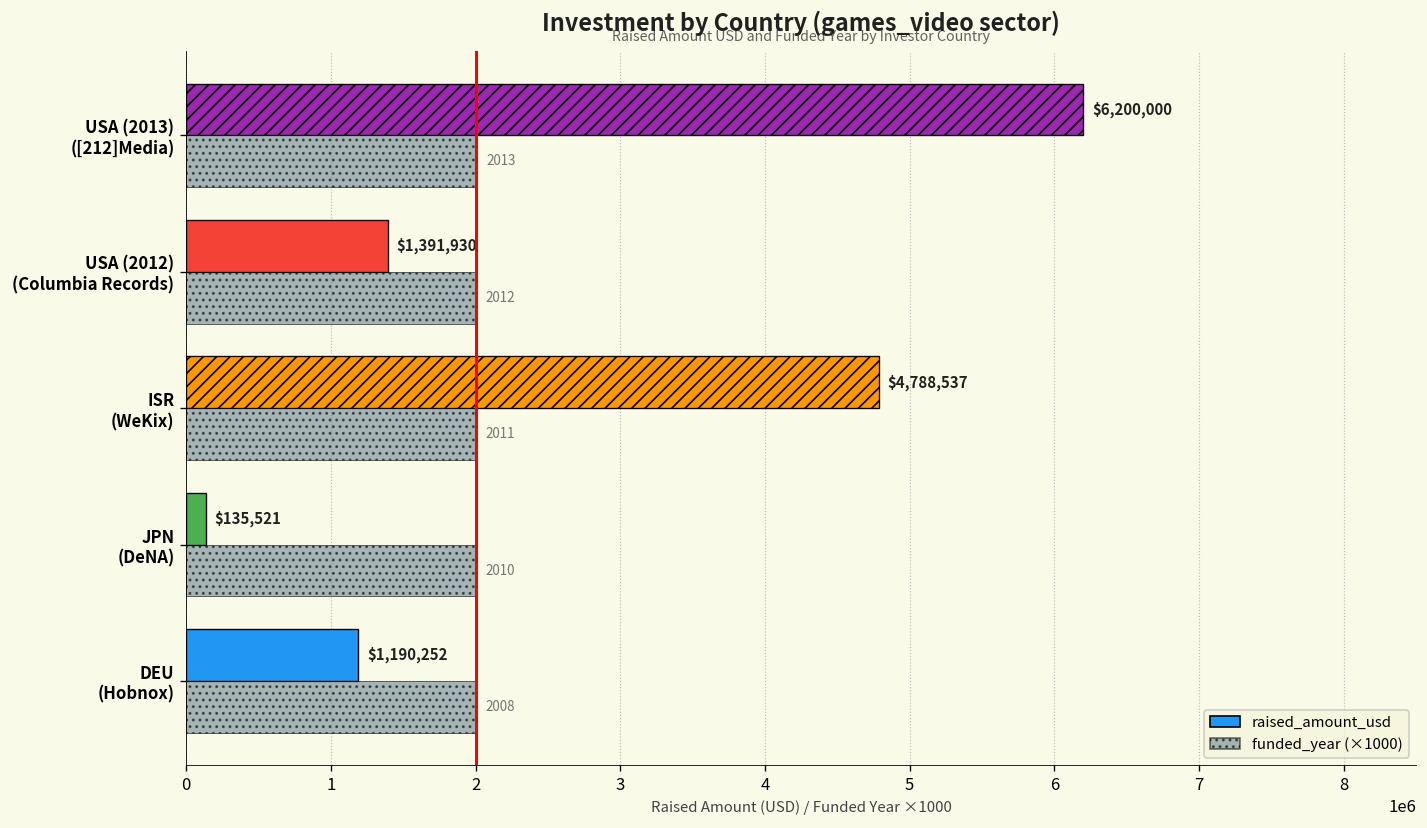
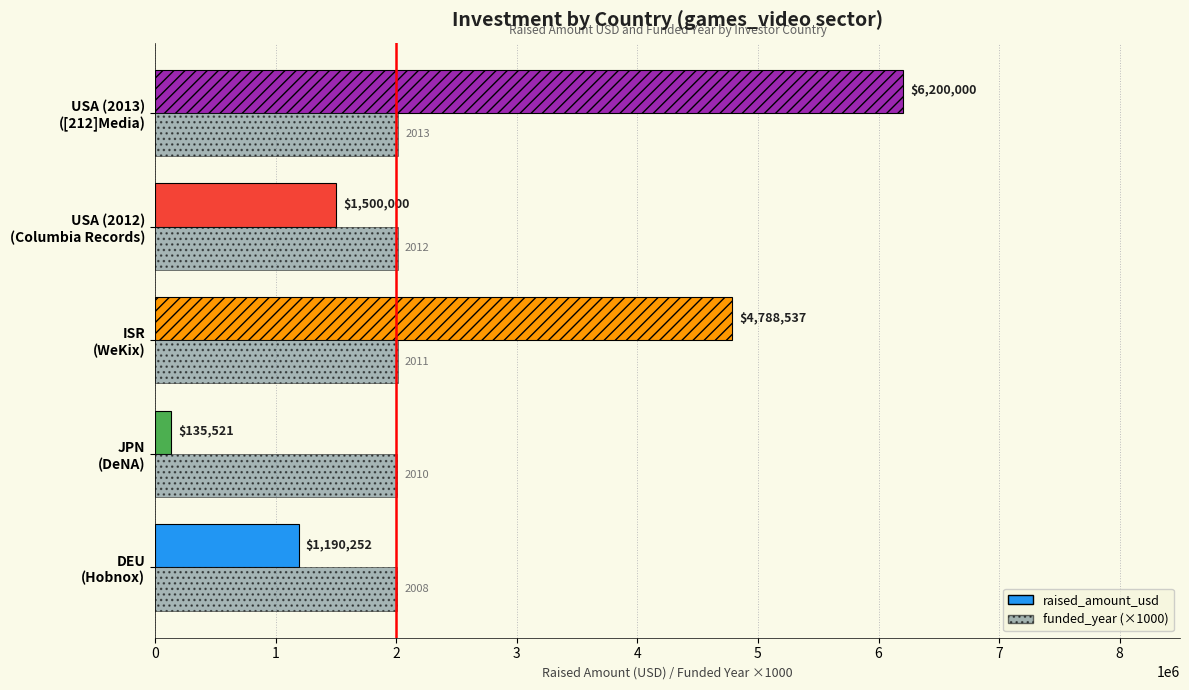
raised_amount_usd, USA (2012) (Columbia Records): $1,391,930 -> $1,500,000
